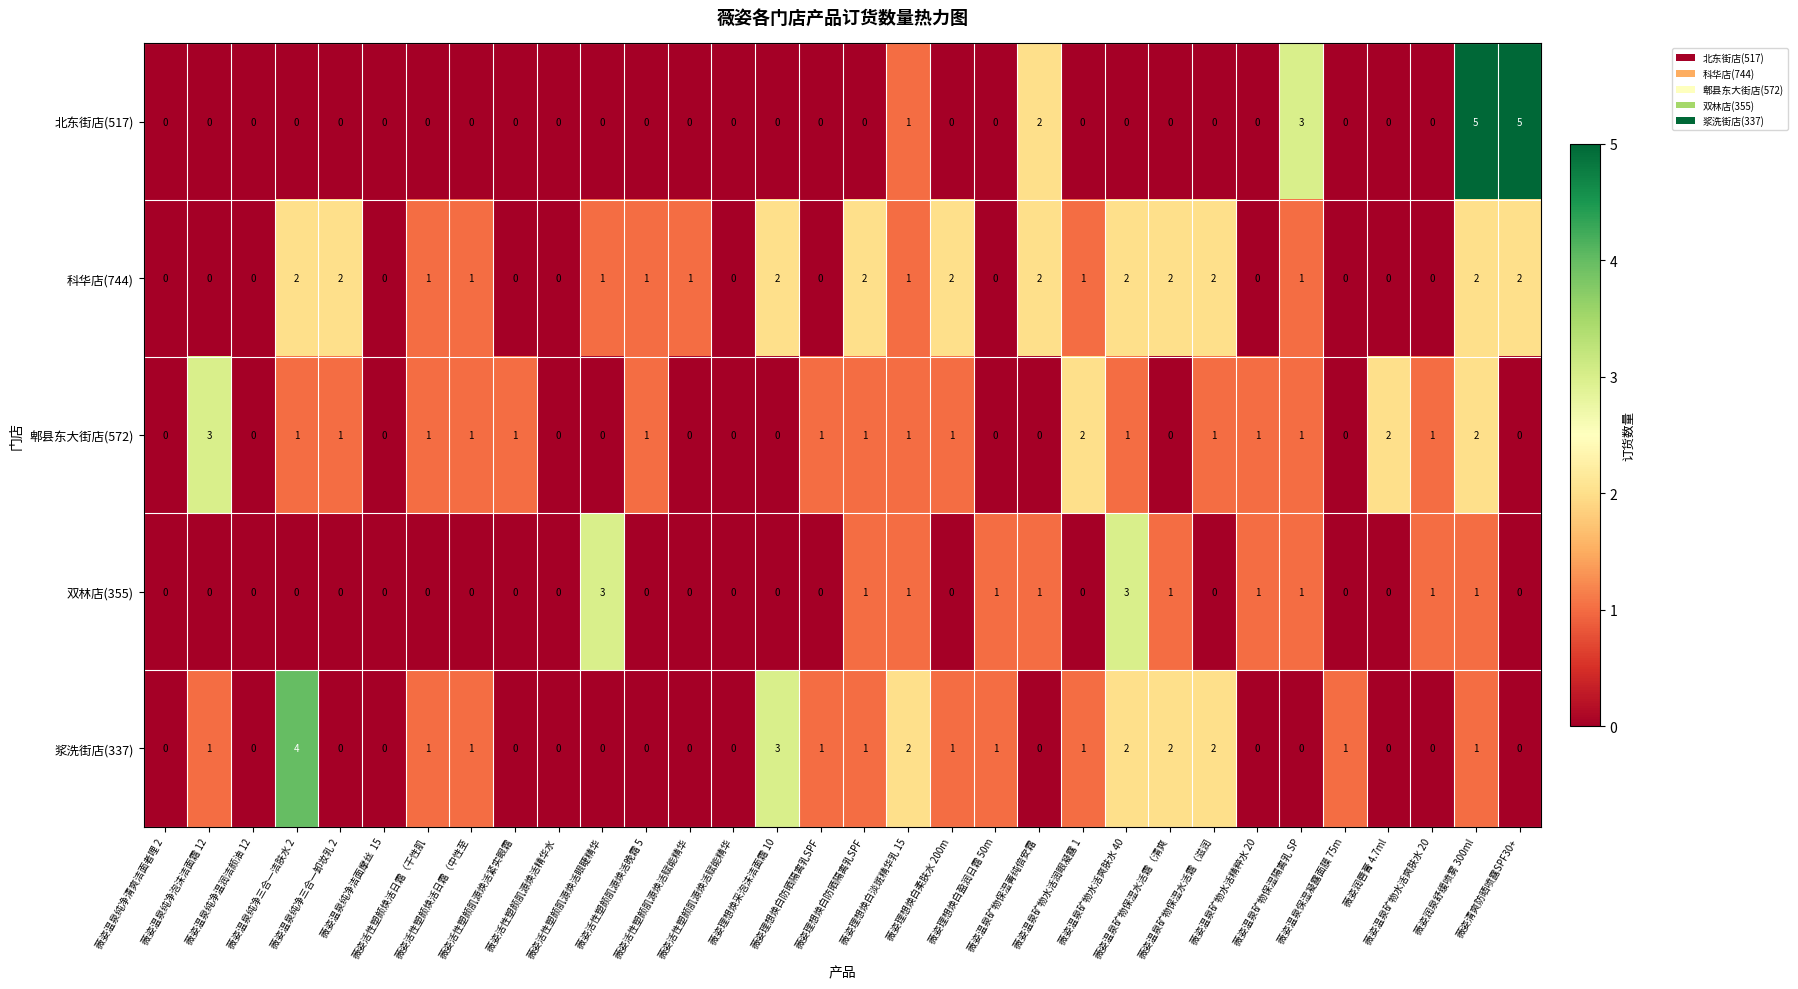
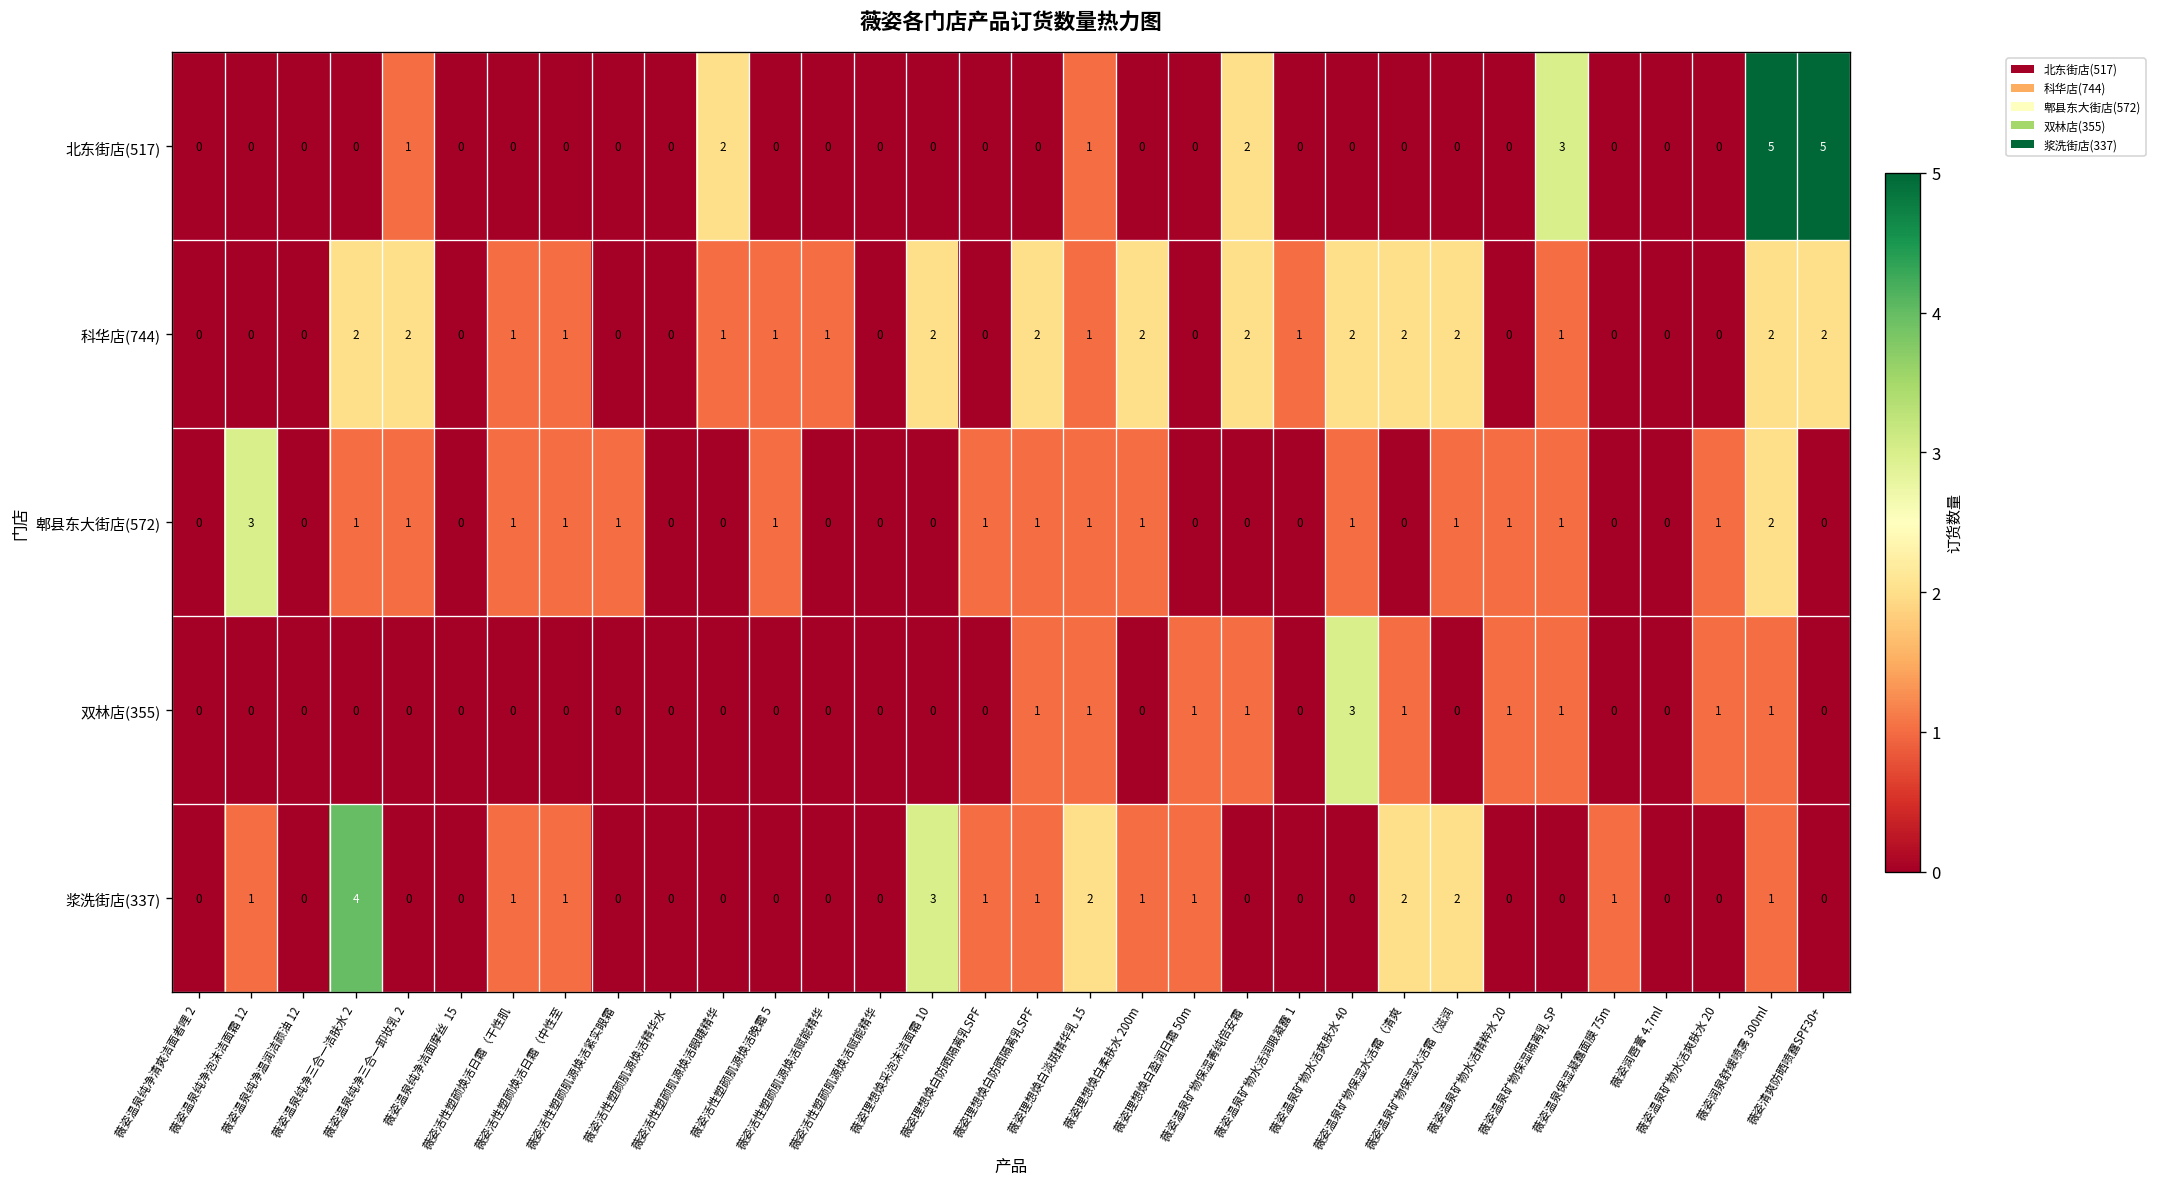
北东街店(517), 薇姿温泉纯净三合一卸妆乳 2: 0 -> 1
北东街店(517), 薇姿活性塑颜肌源焕活眼睫精华: 0 -> 2
郫县东大街店(572), 薇姿温泉矿物水活润眼凝露 1: 2 -> 0
郫县东大街店(572), 薇姿润唇膏 4.7ml: 2 -> 0
双林店(355), 薇姿活性塑颜肌源焕活眼睫精华: 3 -> 0
浆洗街店(337), 薇姿温泉矿物水活润眼凝露 1: 1 -> 0
浆洗街店(337), 薇姿温泉矿物水活爽肤水 40: 2 -> 0
